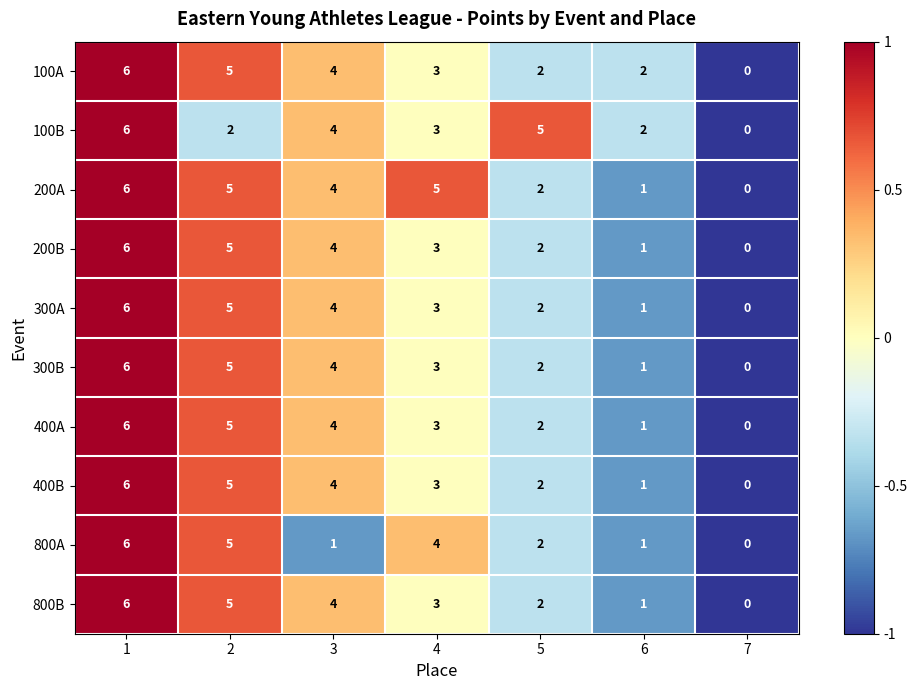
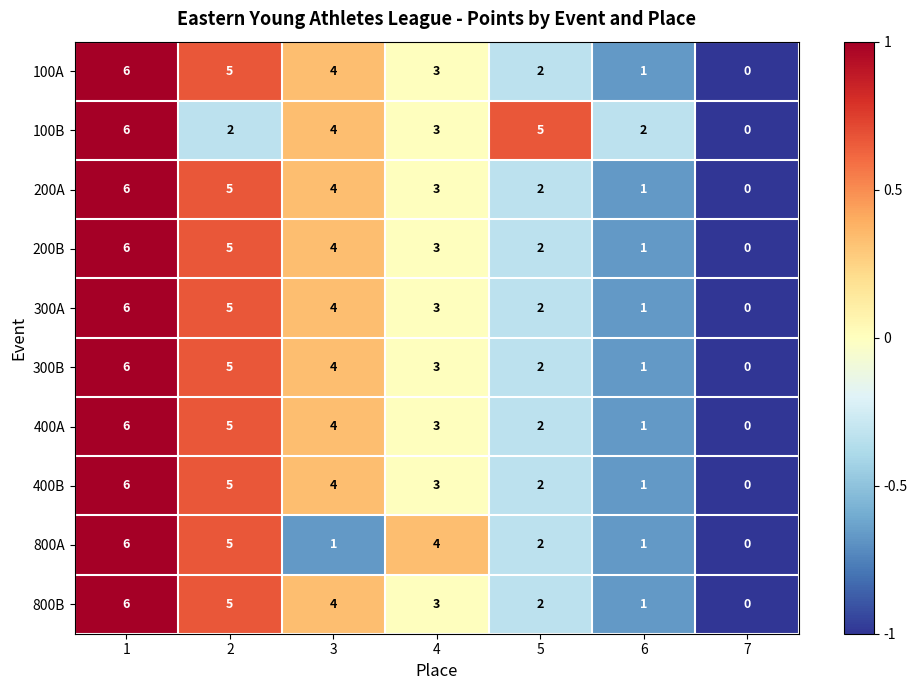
100A, 6: 2 -> 1
200A, 4: 5 -> 3
